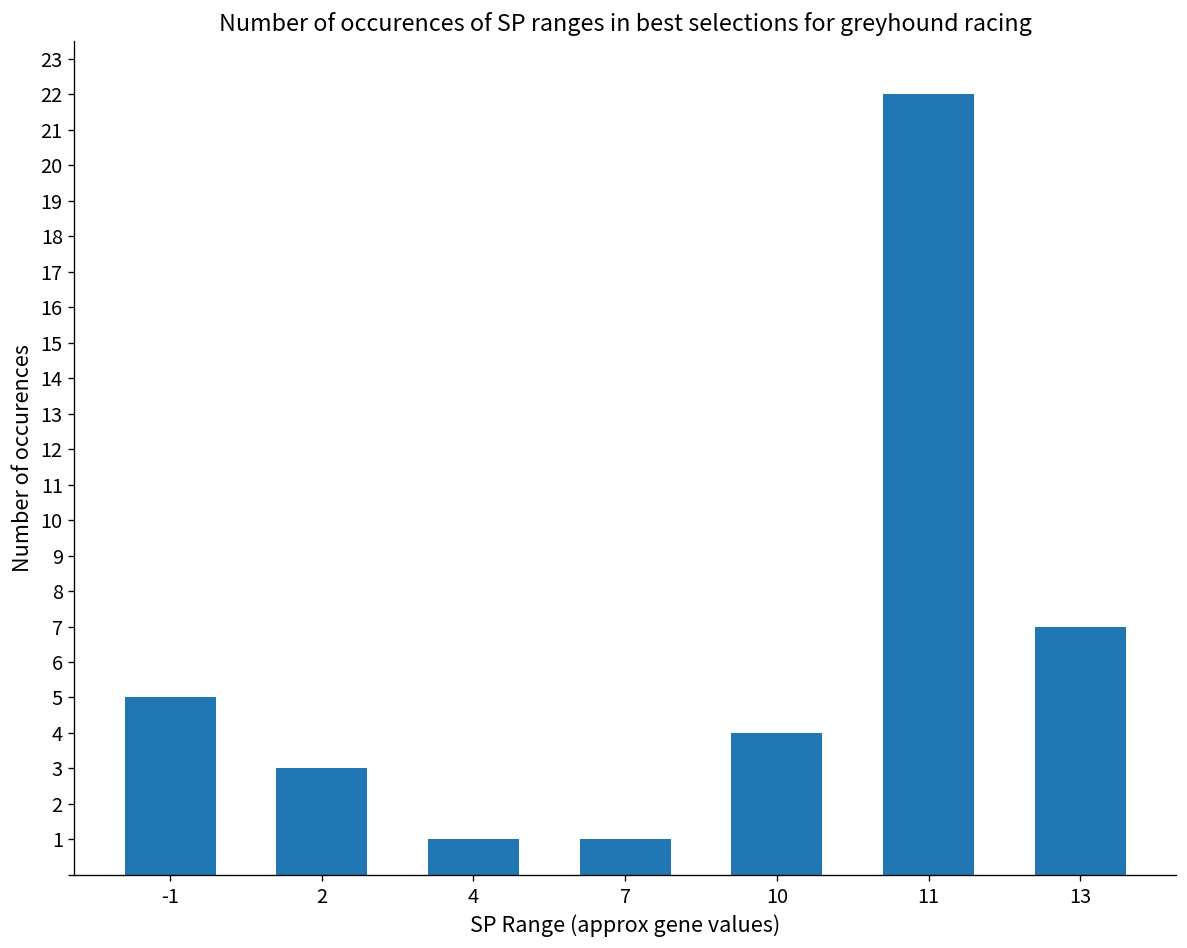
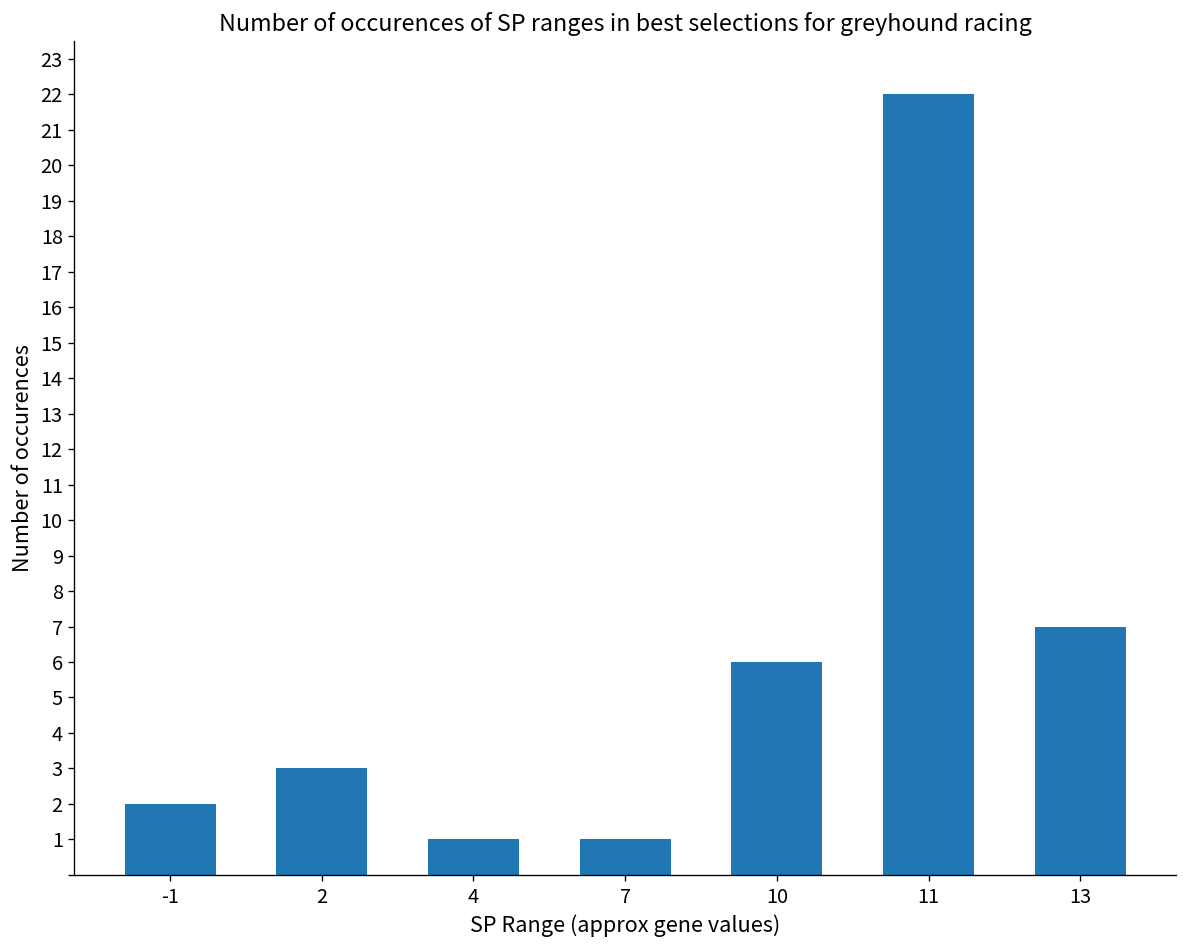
-1: 5 -> 2
10: 4 -> 6
